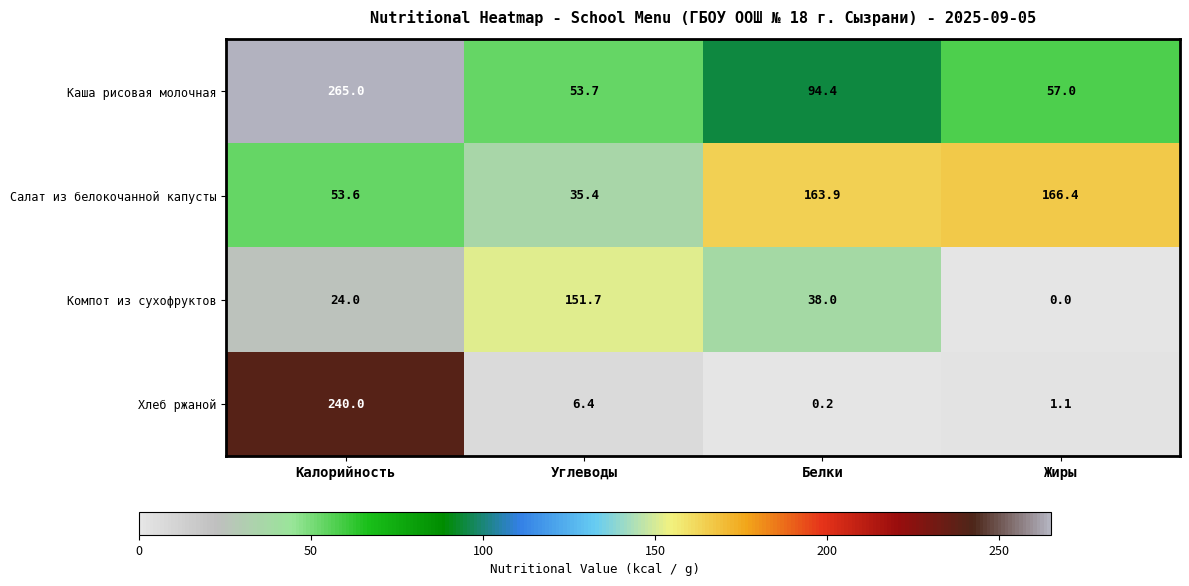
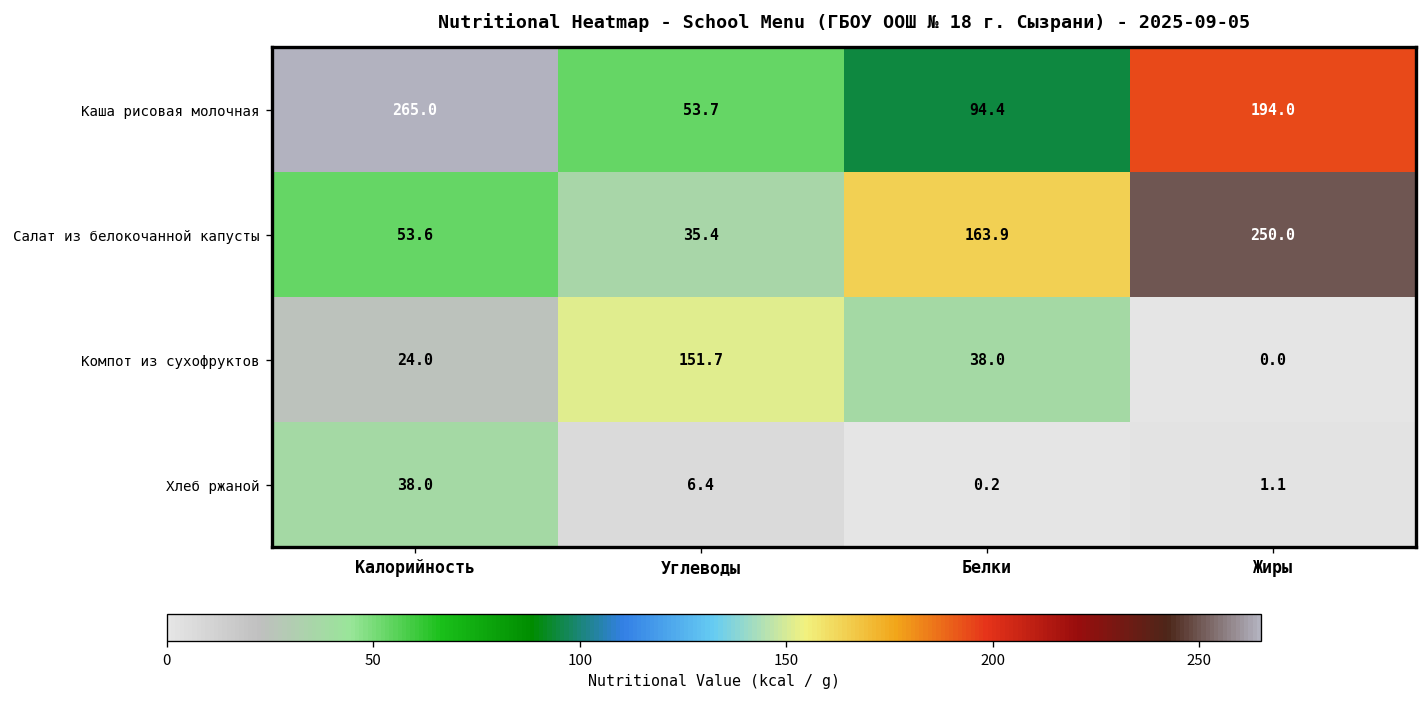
Каша рисовая молочная, Жиры: 57.0 -> 194.0
Салат из белокочанной капусты, Жиры: 166.4 -> 250.0
Хлеб ржаной, Калорийность: 240.0 -> 38.0
